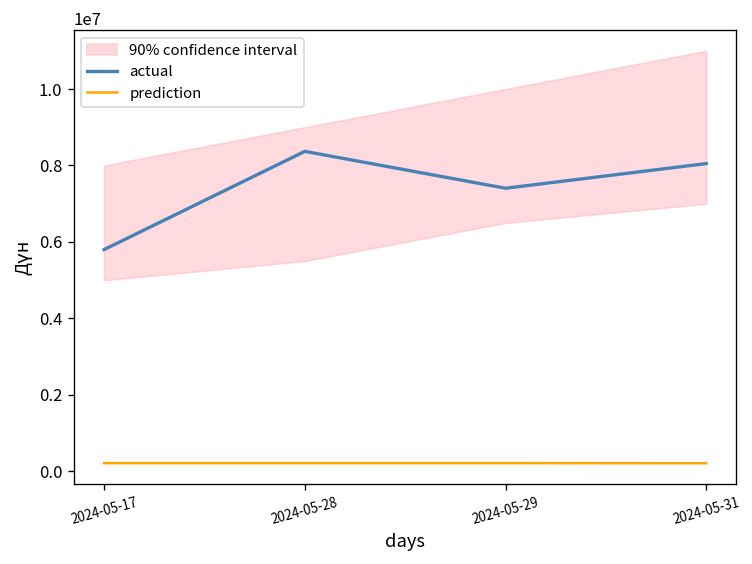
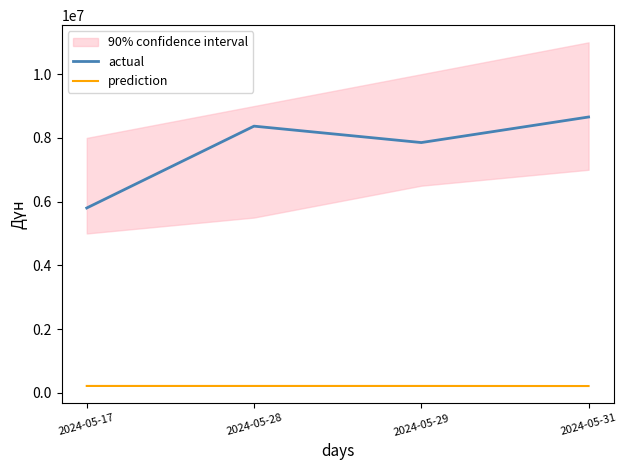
actual, 2024-05-29: 7400000 -> 7900000
actual, 2024-05-31: 8100000 -> 8700000
